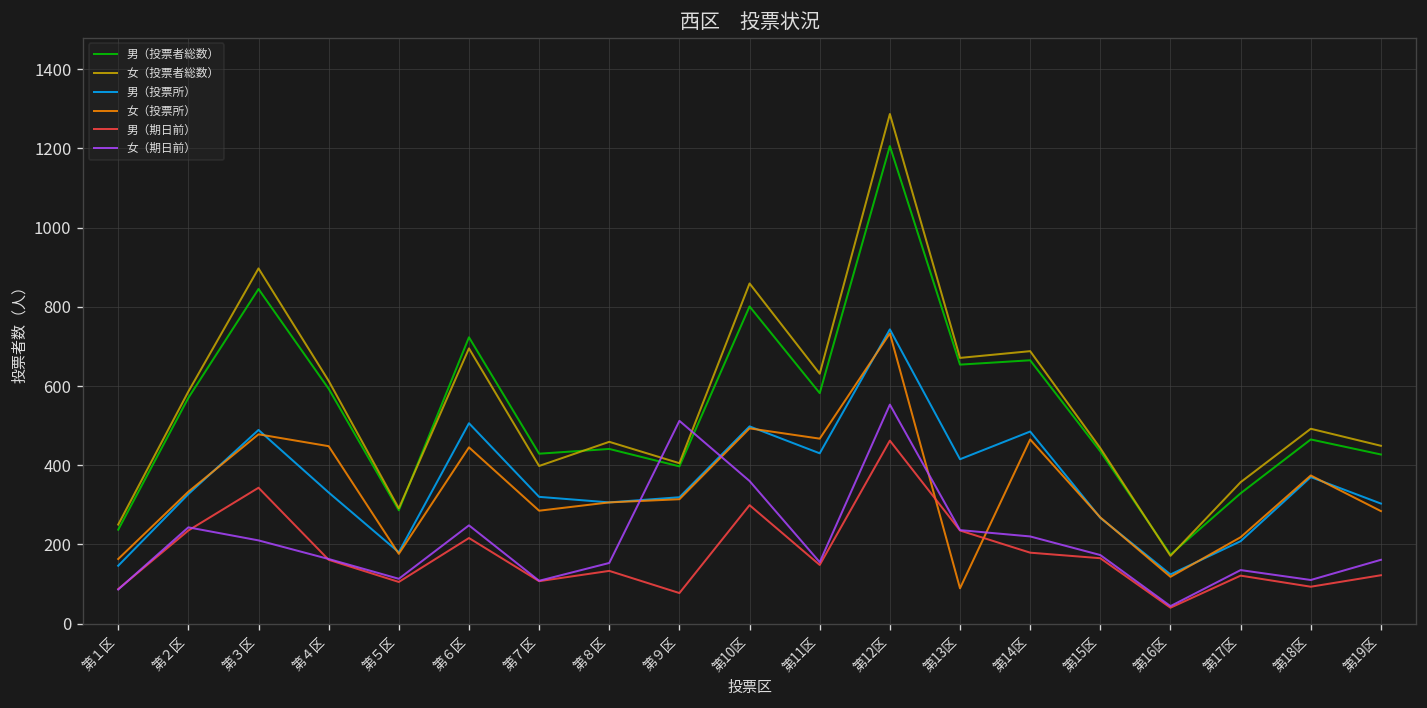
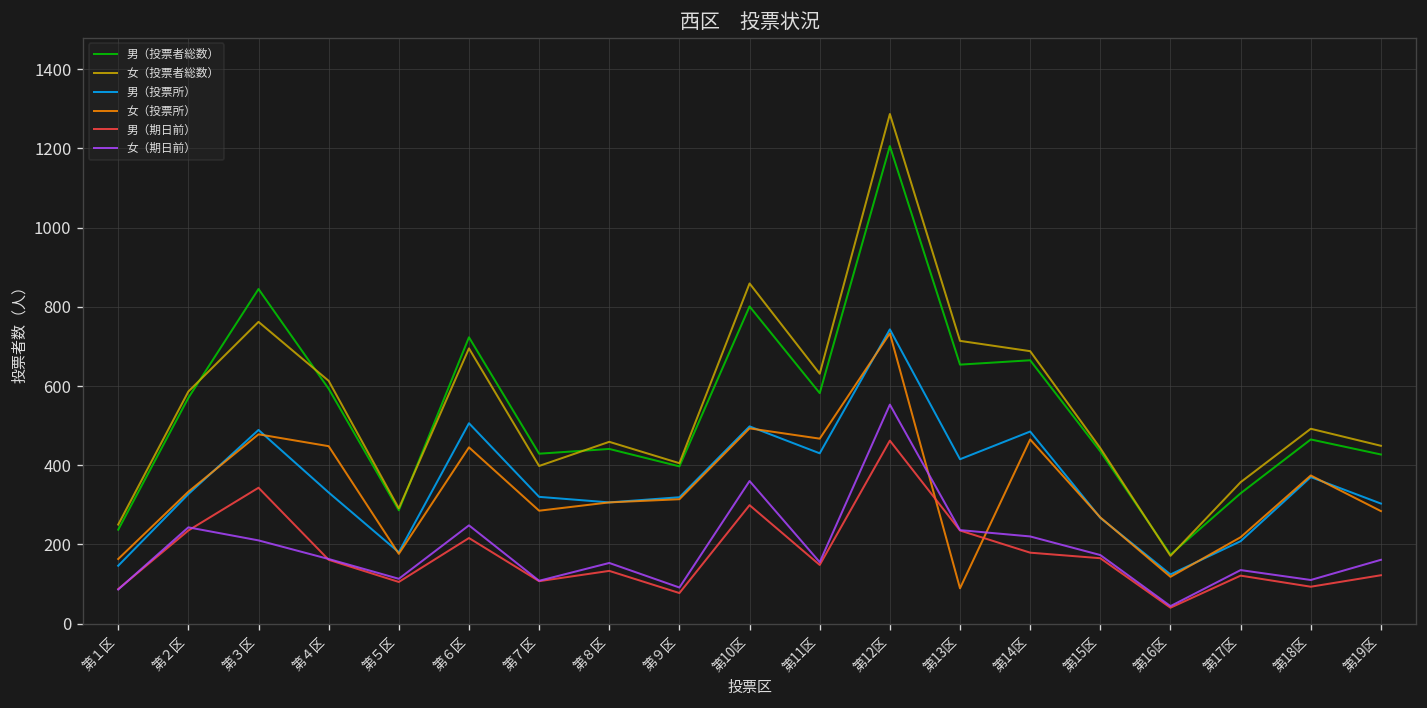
女（投票者総数）, 第３区: 900 -> 760
女（期日前）, 第９区: 510 -> 90
女（投票者総数）, 第13区: 670 -> 710
